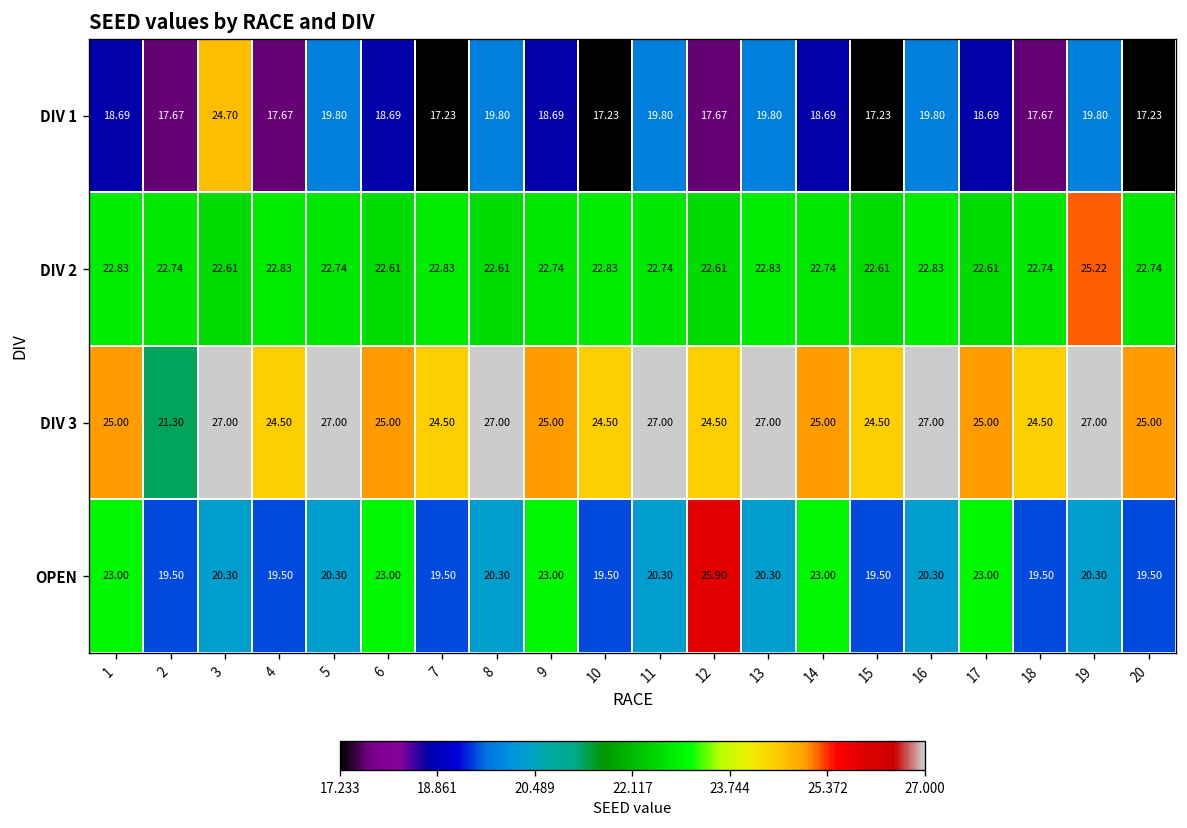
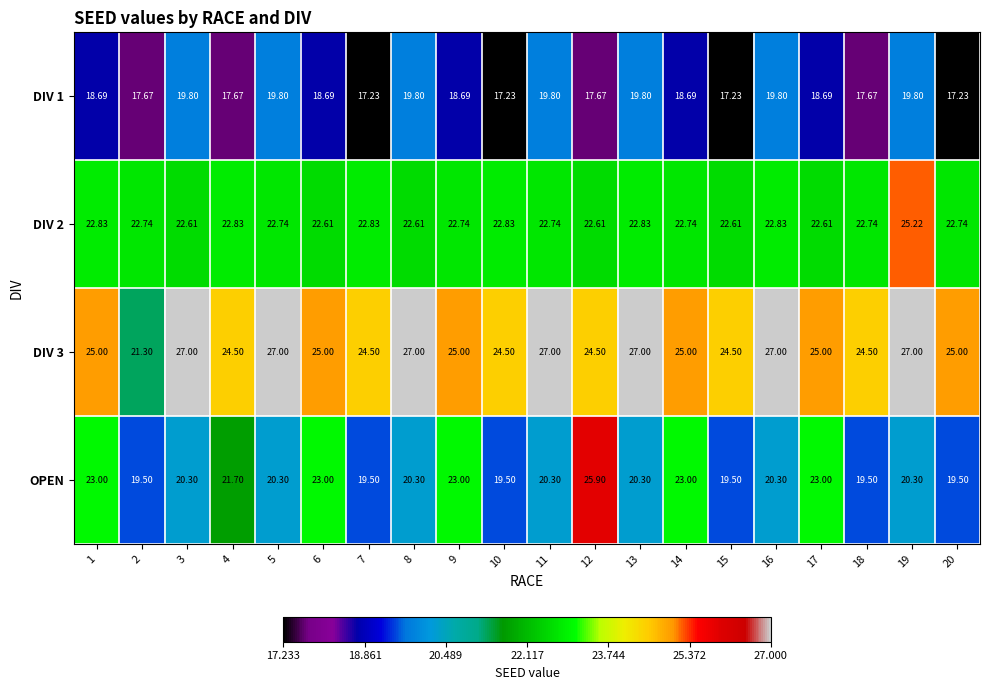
DIV 1, 3: 24.70 -> 19.80
OPEN, 4: 19.50 -> 21.70
